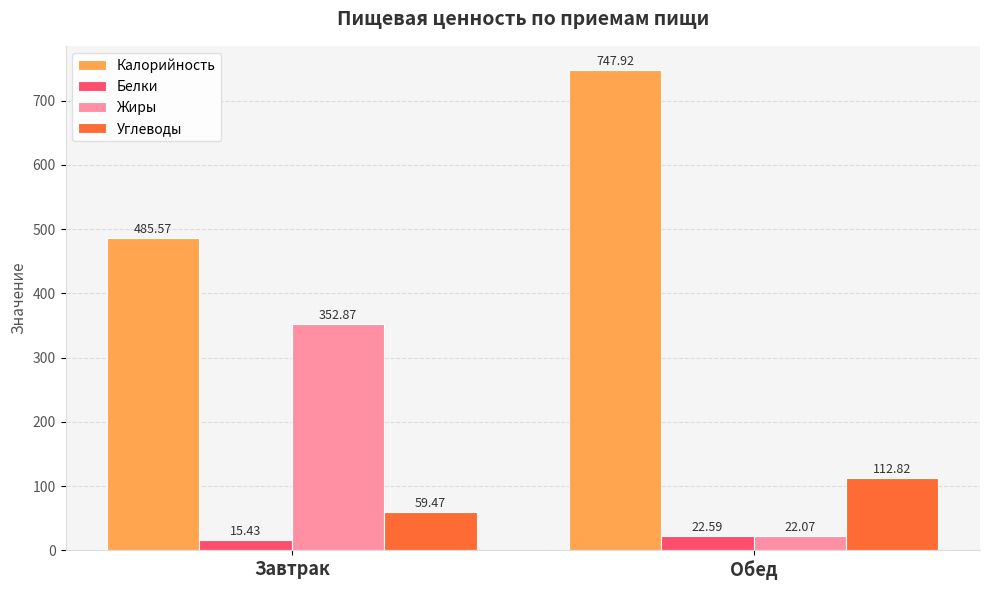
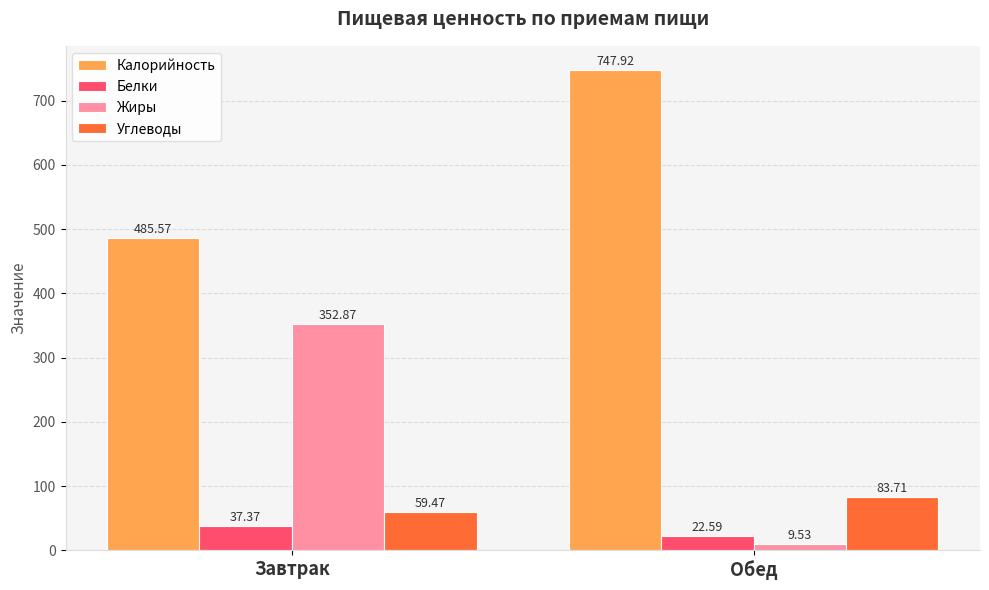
Белки, Завтрак: 15.43 -> 37.37
Жиры, Обед: 22.07 -> 9.53
Углеводы, Обед: 112.82 -> 83.71
